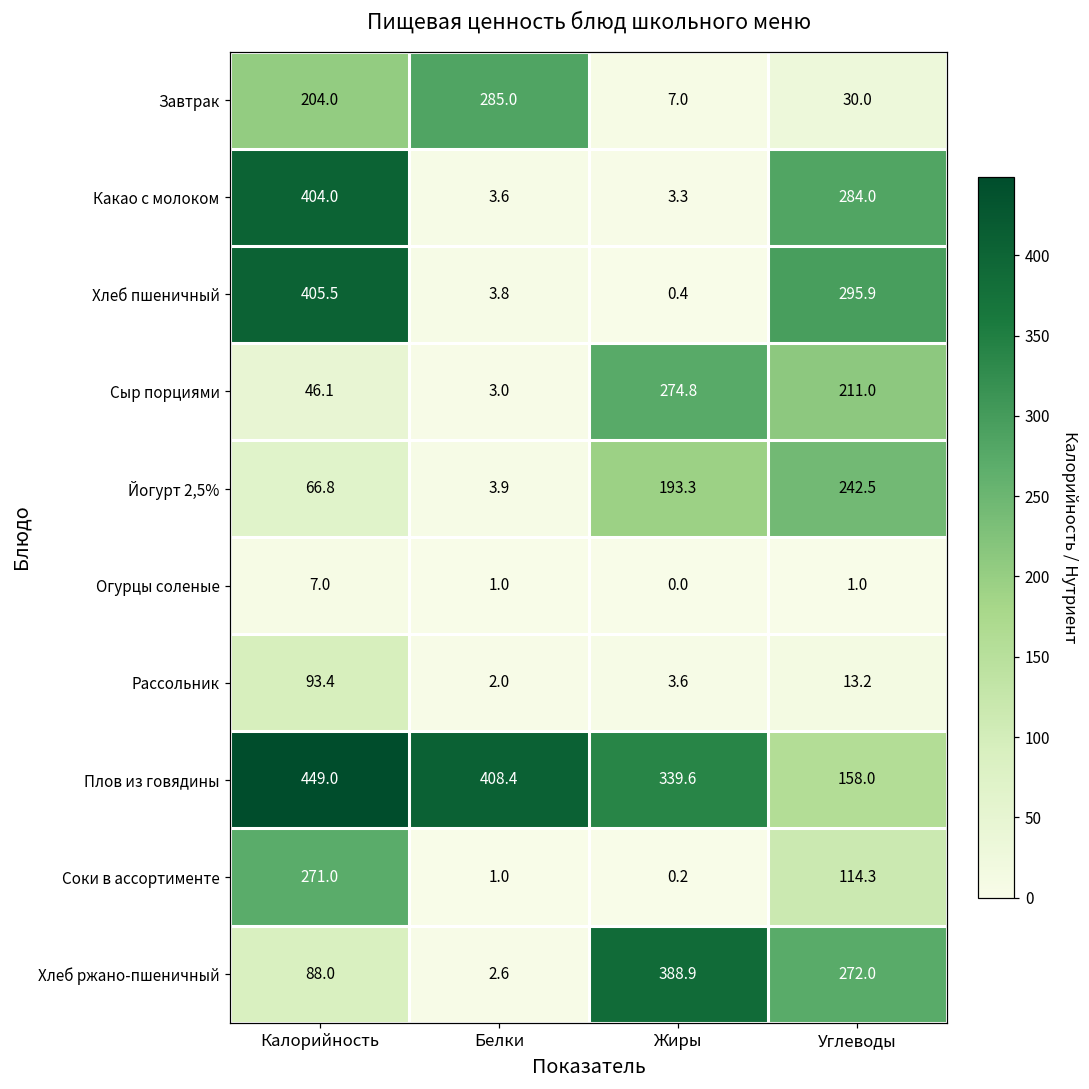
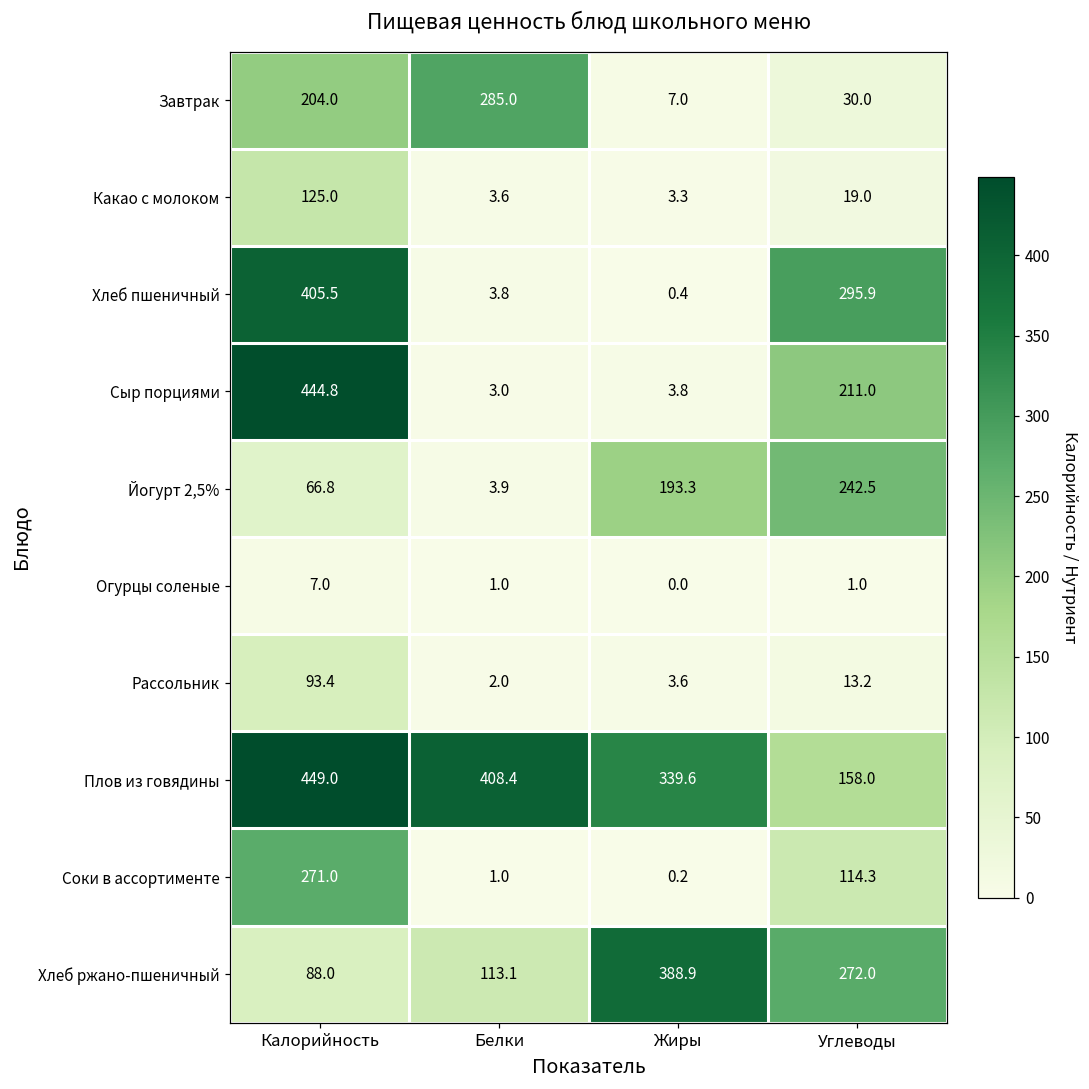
Какао с молоком, Калорийность: 404.0 -> 125.0
Какао с молоком, Углеводы: 284.0 -> 19.0
Сыр порциями, Калорийность: 46.1 -> 444.8
Сыр порциями, Жиры: 274.8 -> 3.8
Хлеб ржано-пшеничный, Белки: 2.6 -> 113.1
